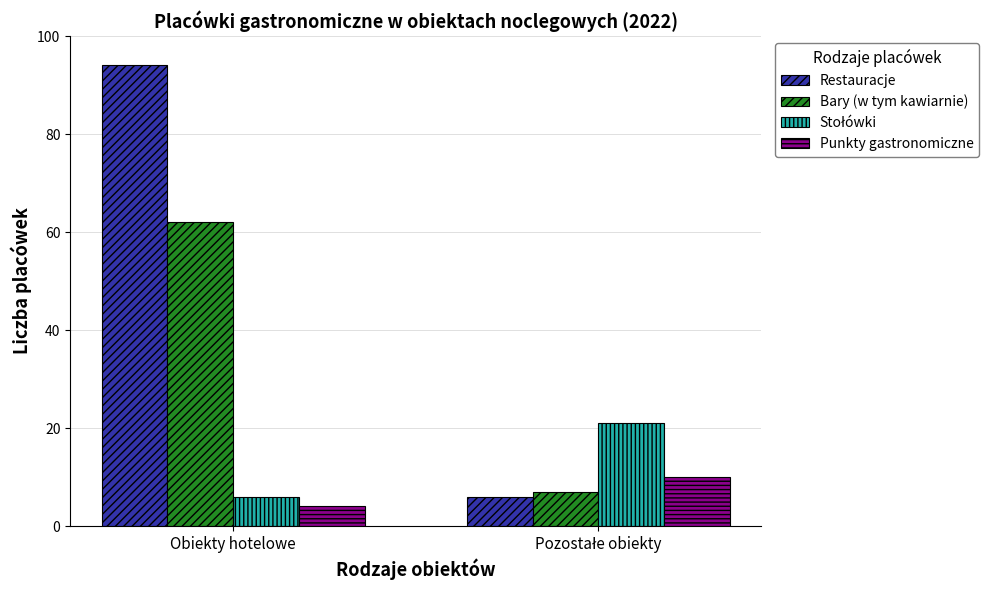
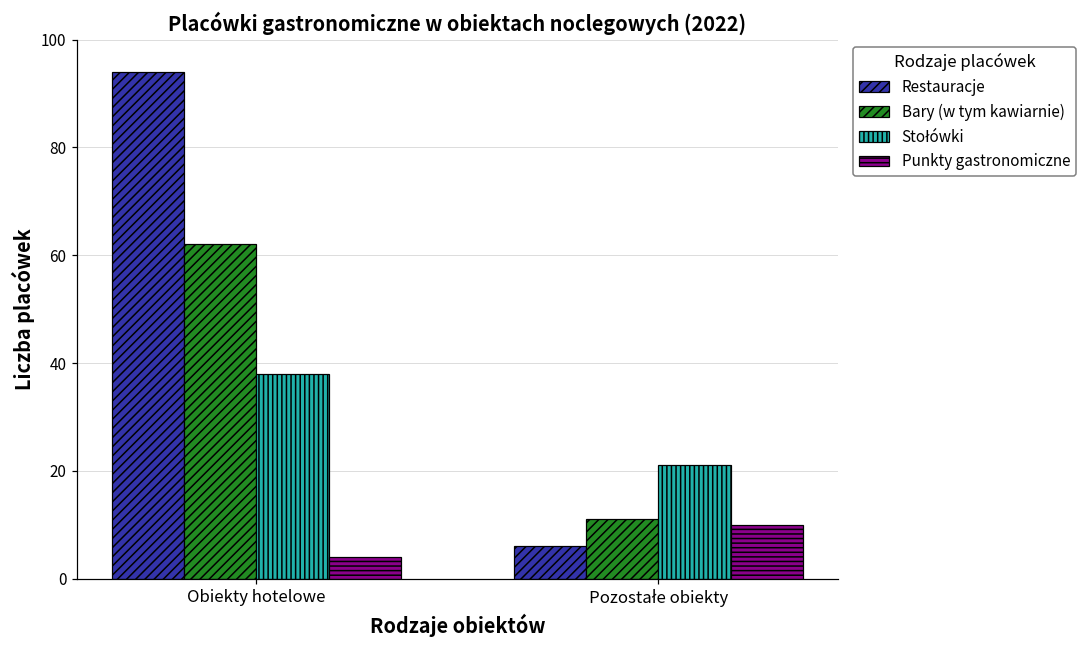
Stołówki, Obiekty hotelowe: 6 -> 38
Bary (w tym kawiarnie), Pozostałe obiekty: 7 -> 11
